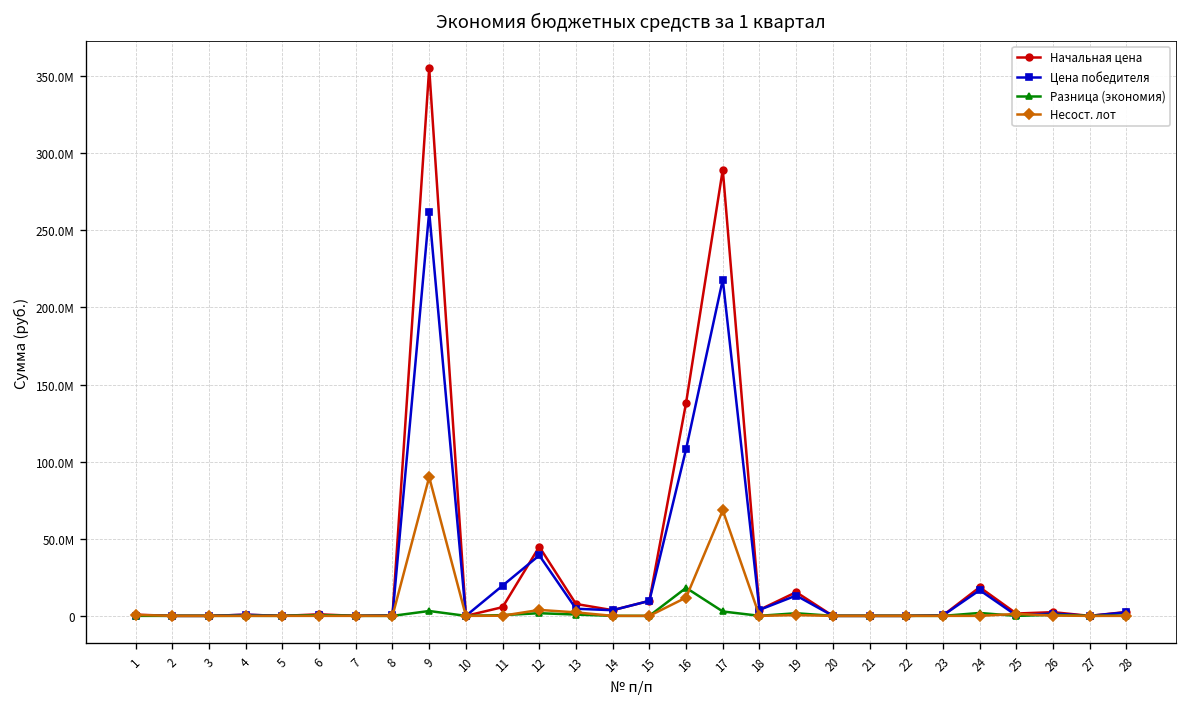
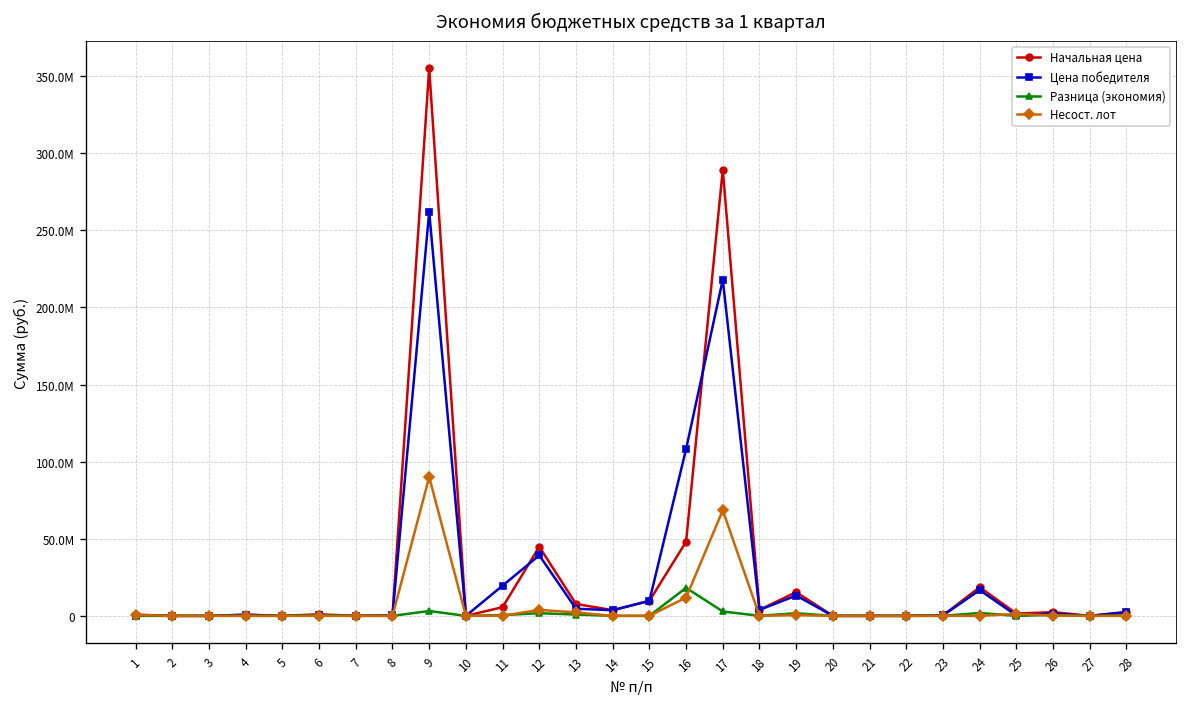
Начальная цена, 16: 138000000 -> 48000000
